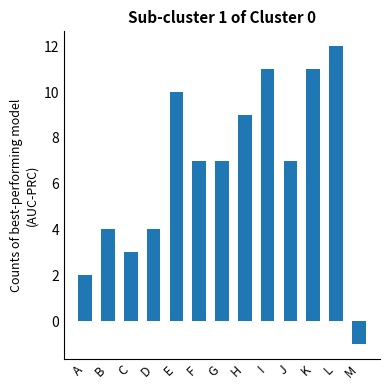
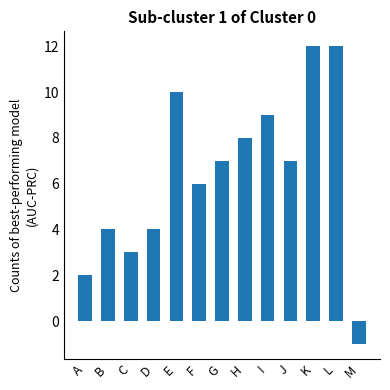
F: 7 -> 6
H: 9 -> 8
I: 11 -> 9
K: 11 -> 12
